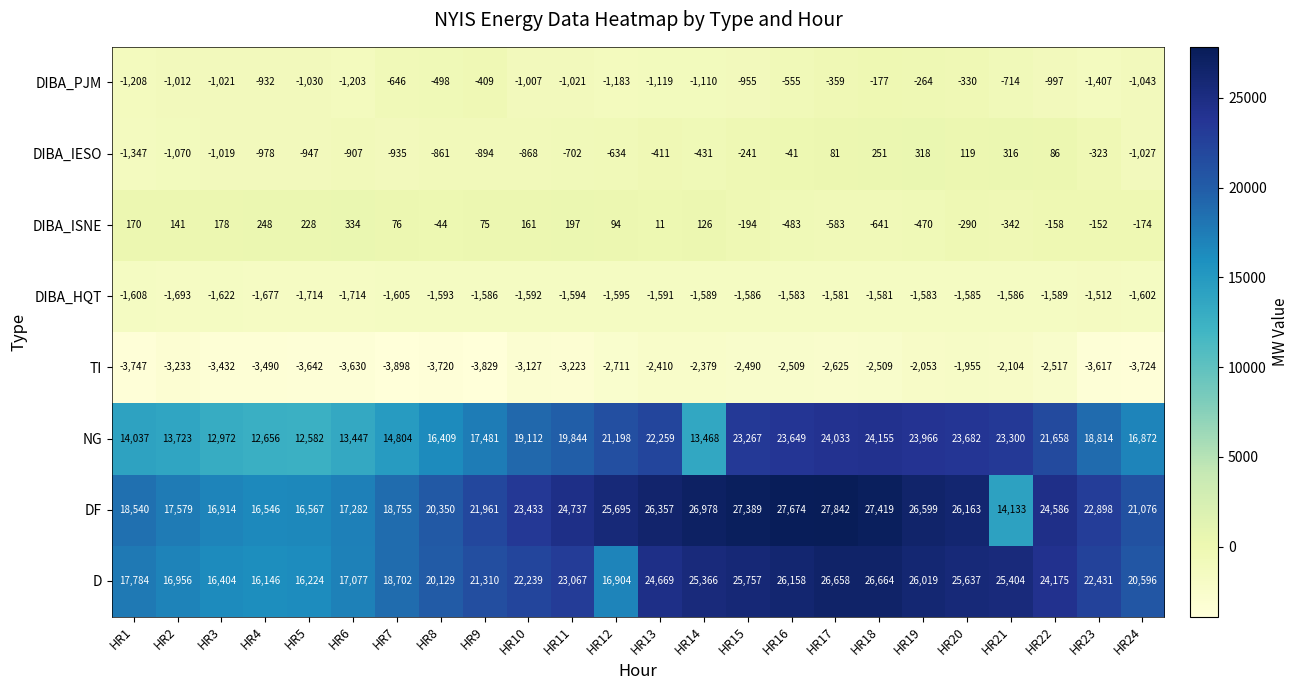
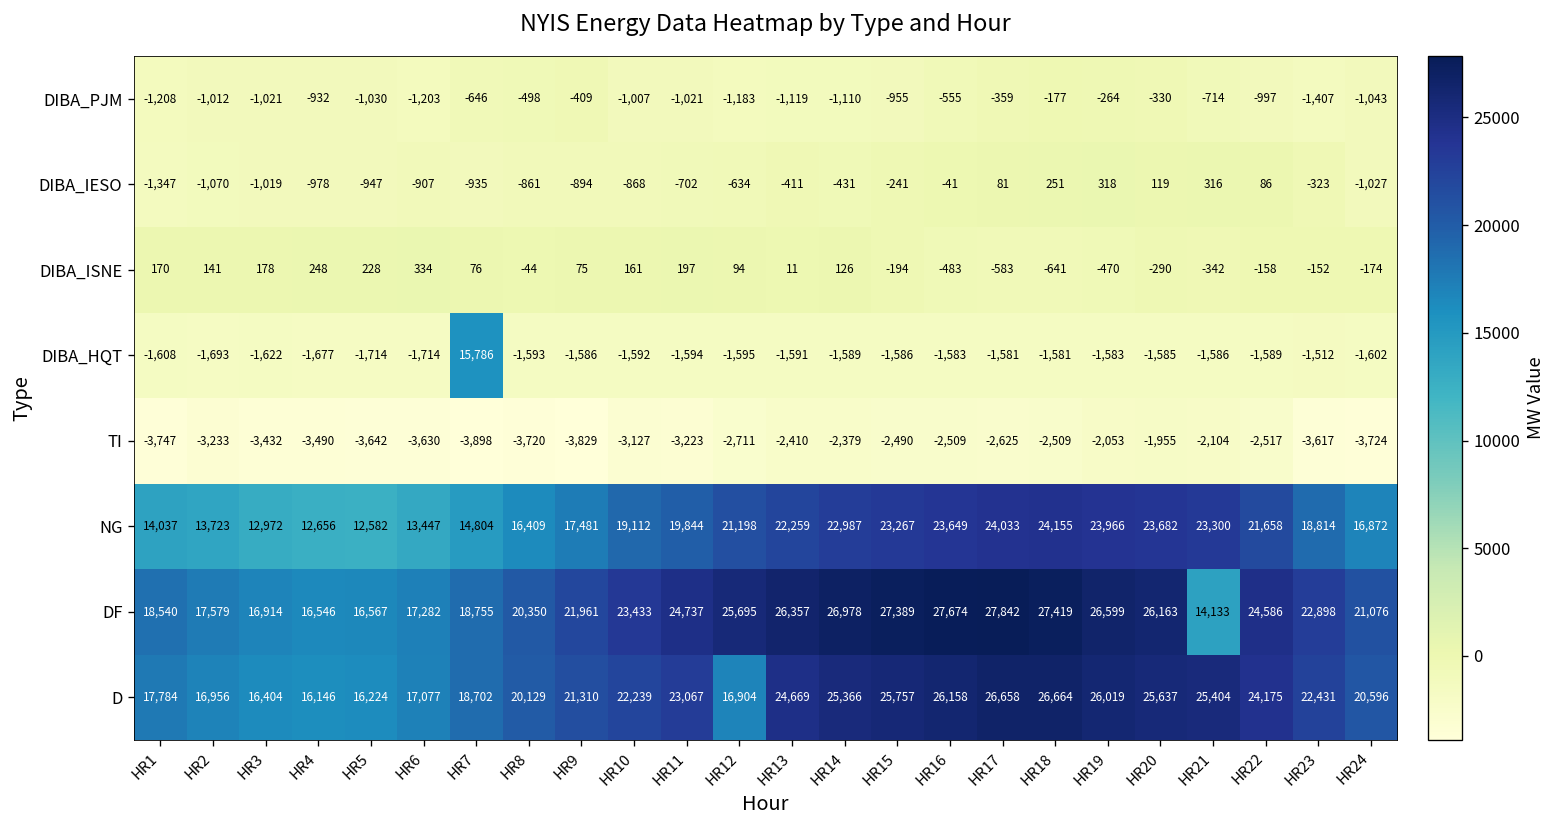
DIBA_HQT, HR7: -1,605 -> 15,786
NG, HR14: 13,468 -> 22,987
